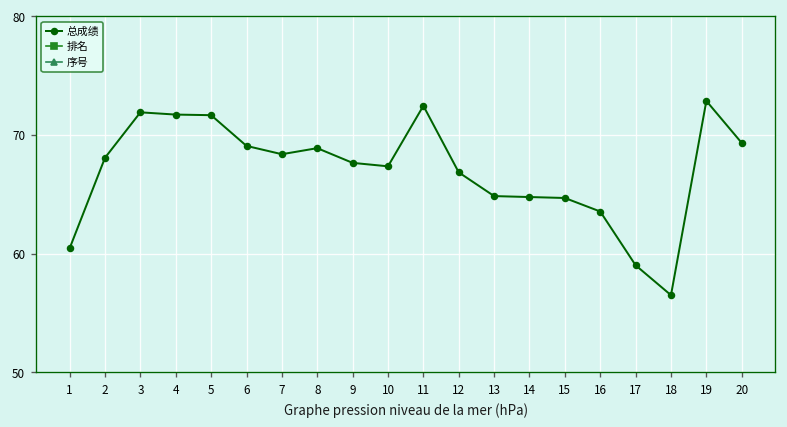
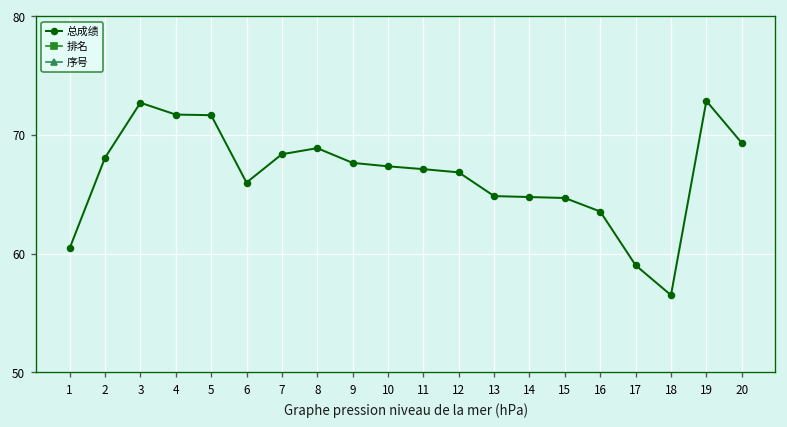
总成绩, 3: 72 -> 73
总成绩, 6: 69 -> 66
总成绩, 11: 72 -> 67
